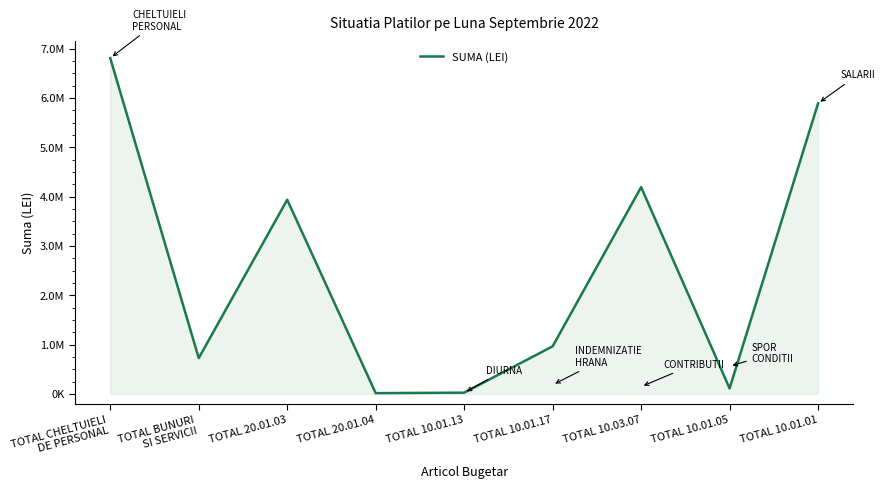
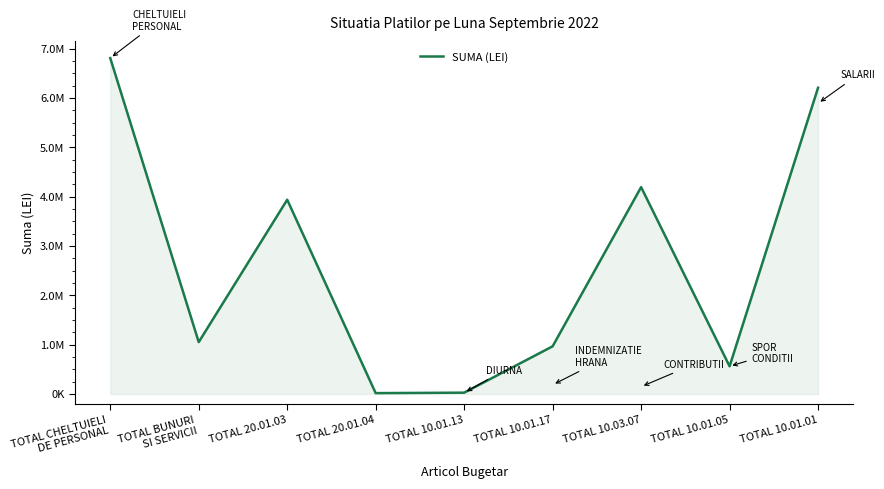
TOTAL BUNURI SI SERVICII: 700000 -> 1100000
TOTAL 10.01.05: 100000 -> 600000
TOTAL 10.01.01: 5900000 -> 6200000
